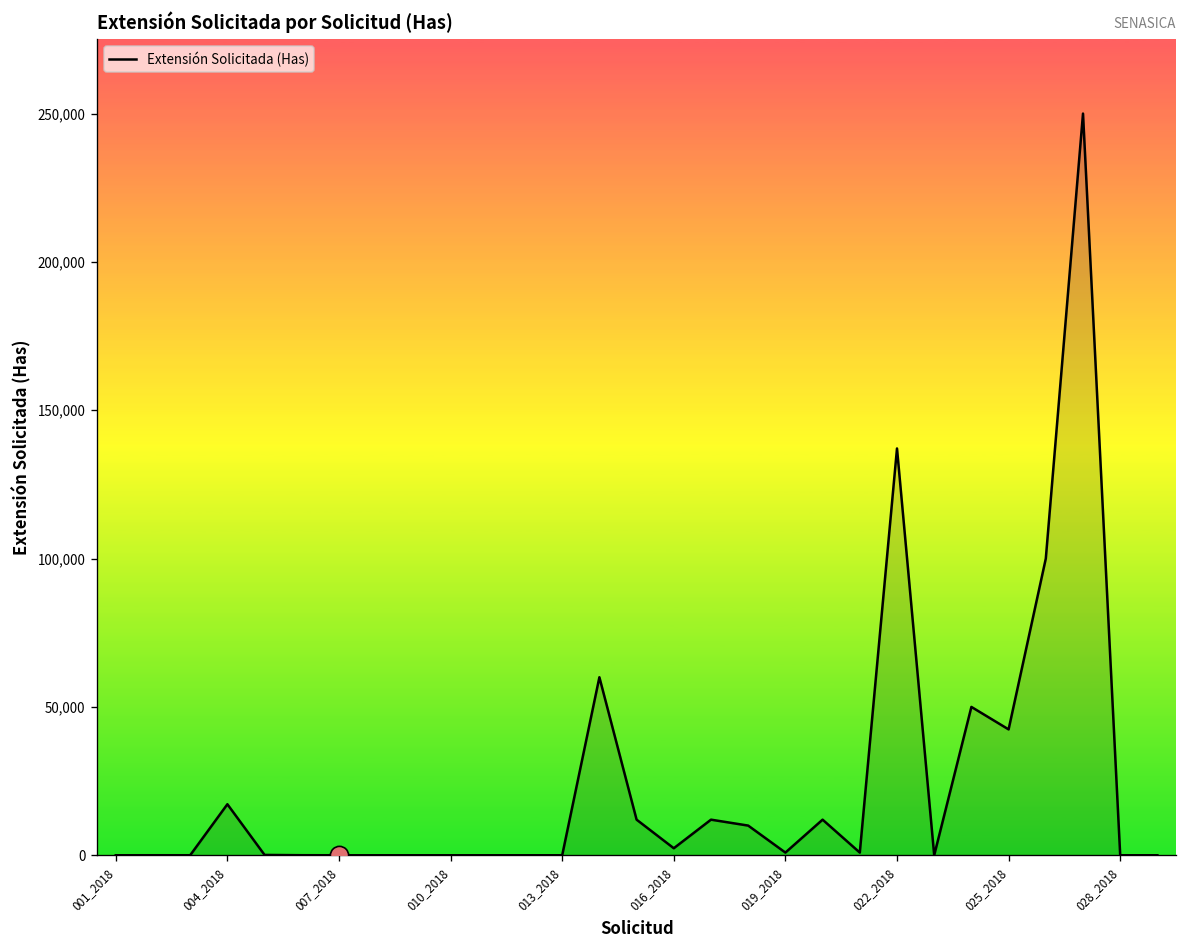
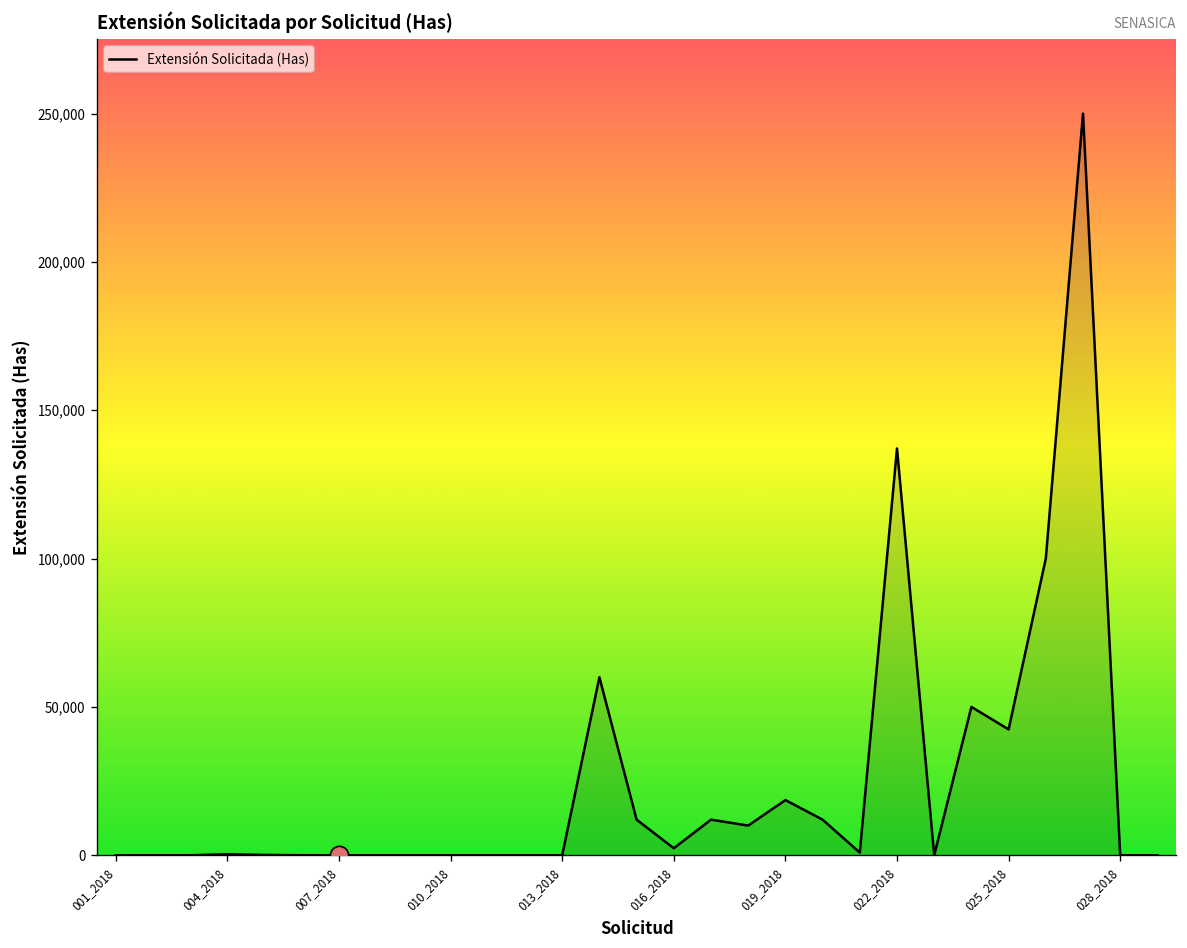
Extensión Solicitada (Has), 004_2018: 17,000 -> 0
Extensión Solicitada (Has), 019_2018: 1,000 -> 19,000
